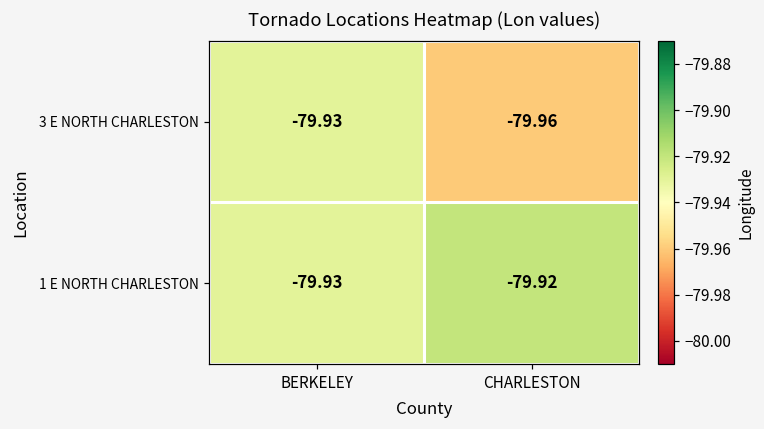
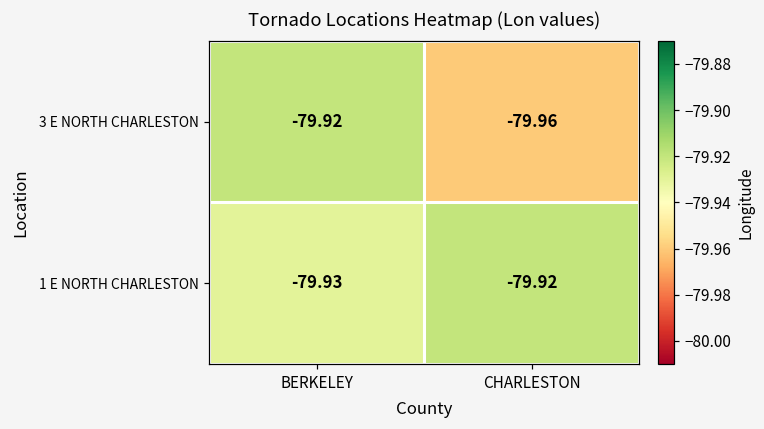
3 E NORTH CHARLESTON, BERKELEY: -79.93 -> -79.92
